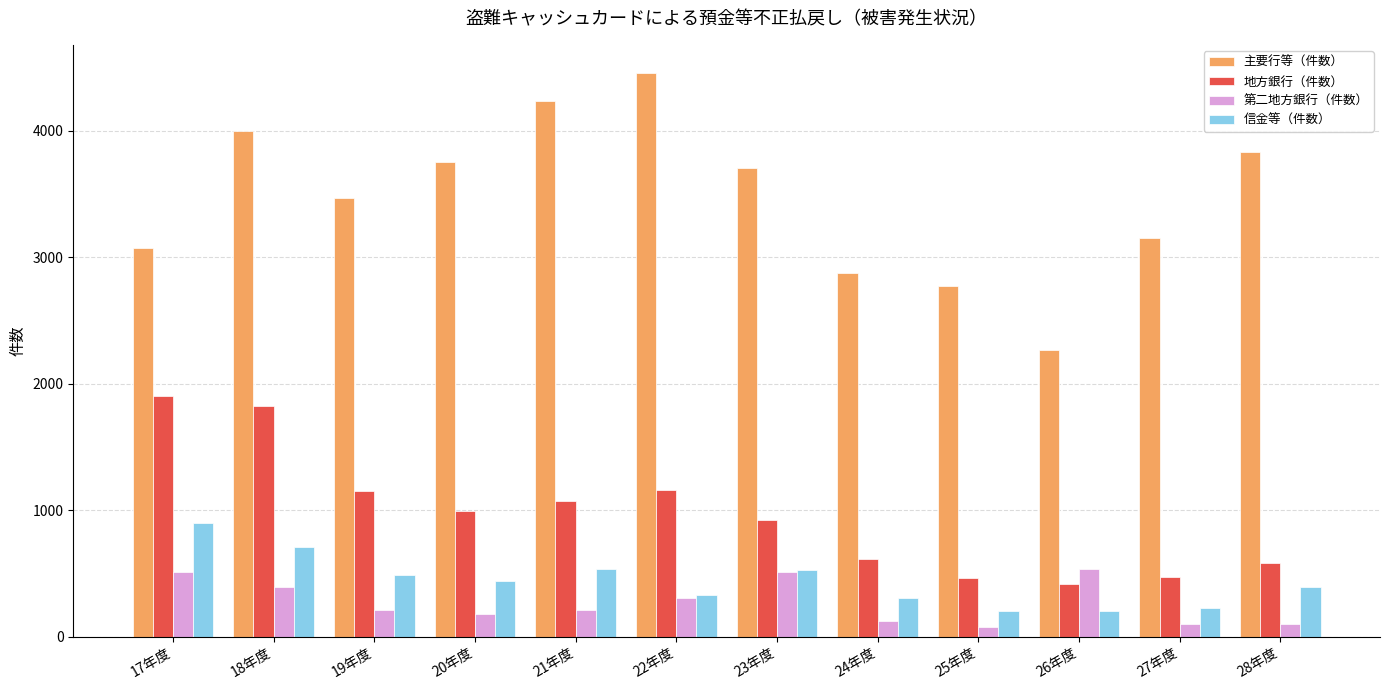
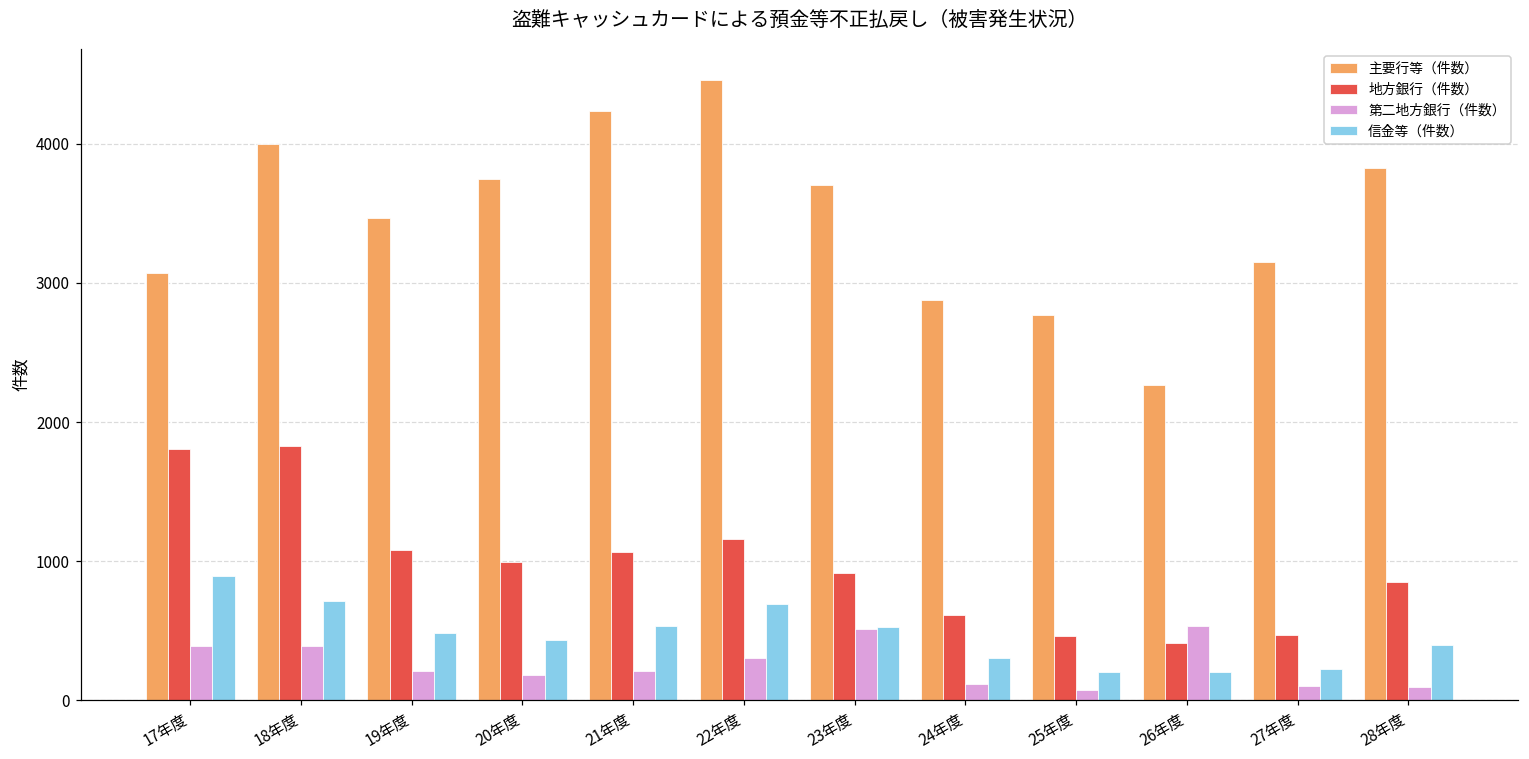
地方銀行（件数）, 17年度: 1900 -> 1810
第二地方銀行（件数）, 17年度: 510 -> 390
地方銀行（件数）, 19年度: 1150 -> 1080
信金等（件数）, 22年度: 330 -> 700
地方銀行（件数）, 28年度: 580 -> 850
